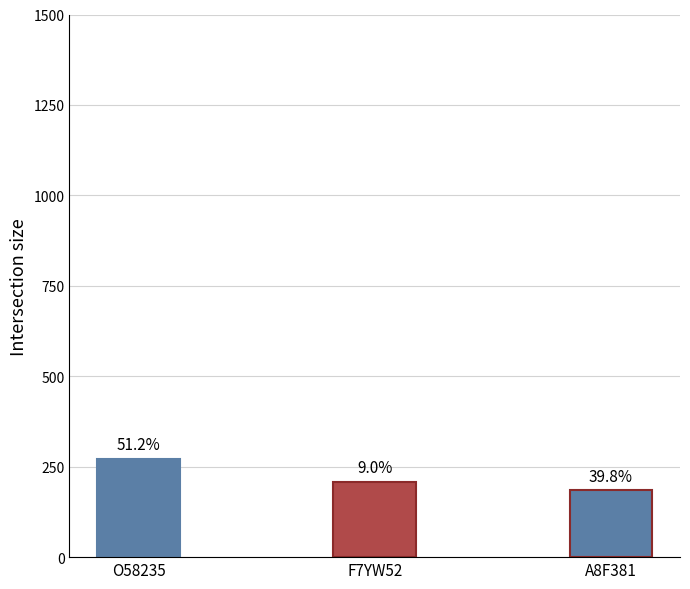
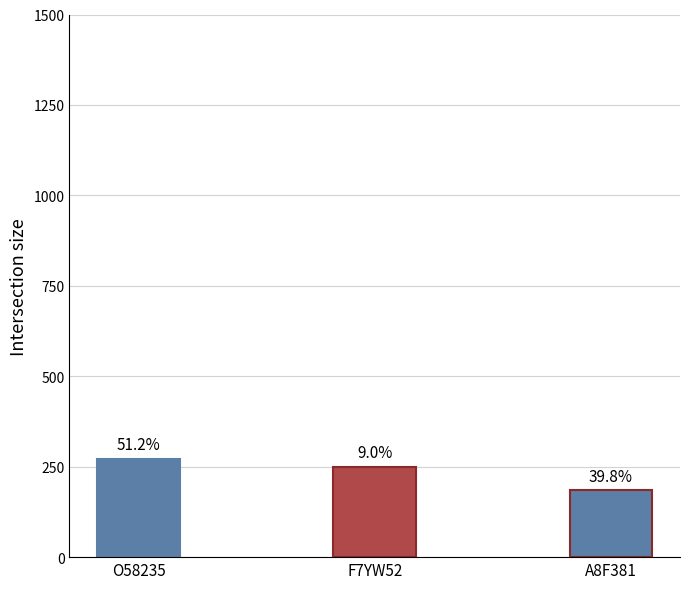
F7YW52: 210 -> 250
